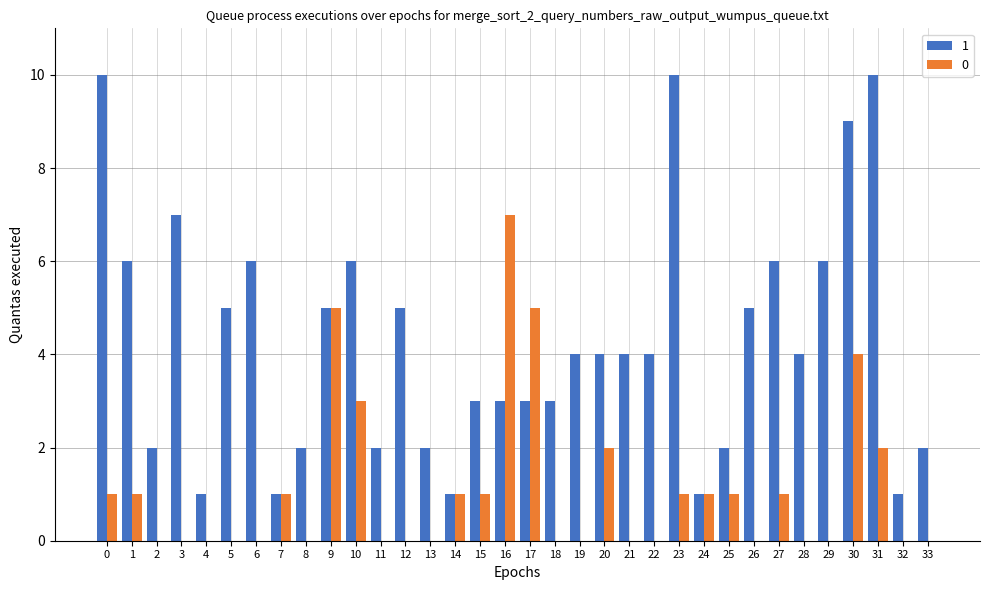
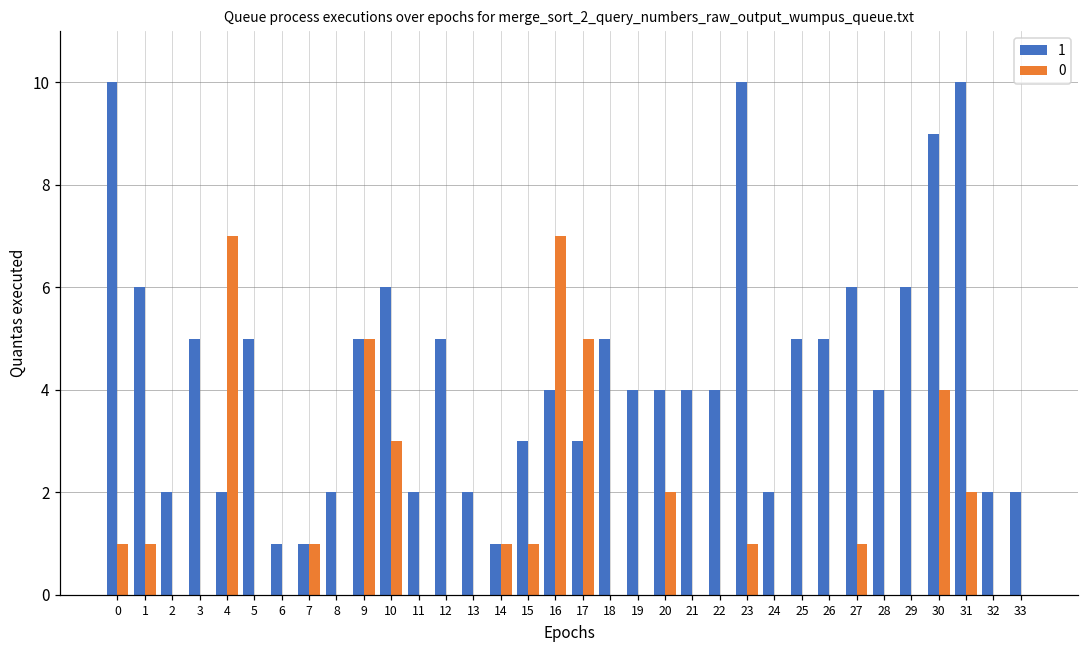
1, 3: 7 -> 5
1, 4: 1 -> 2
0, 4: 0 -> 7
1, 6: 6 -> 1
1, 16: 3 -> 4
1, 18: 3 -> 5
1, 24: 1 -> 2
0, 24: 1 -> 0
1, 25: 2 -> 5
0, 25: 1 -> 0
1, 32: 1 -> 2
